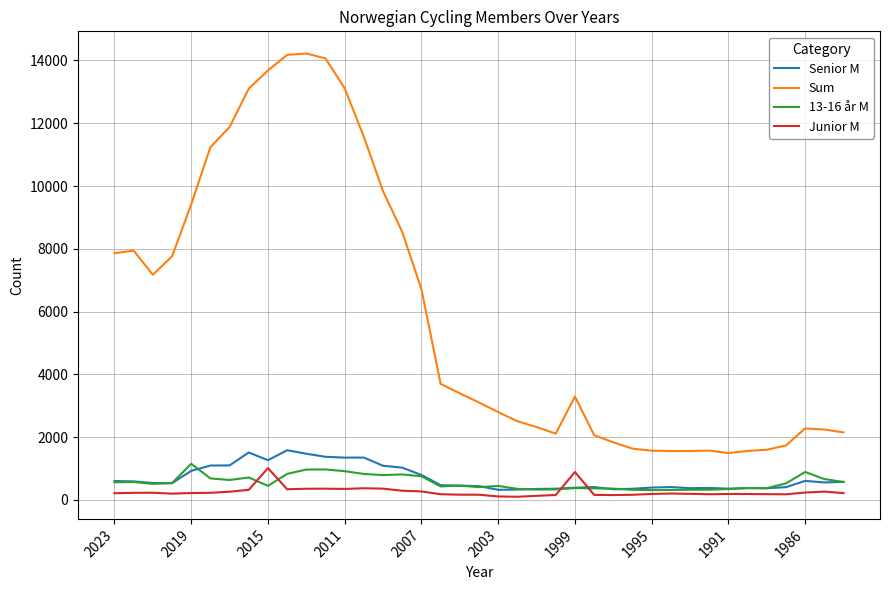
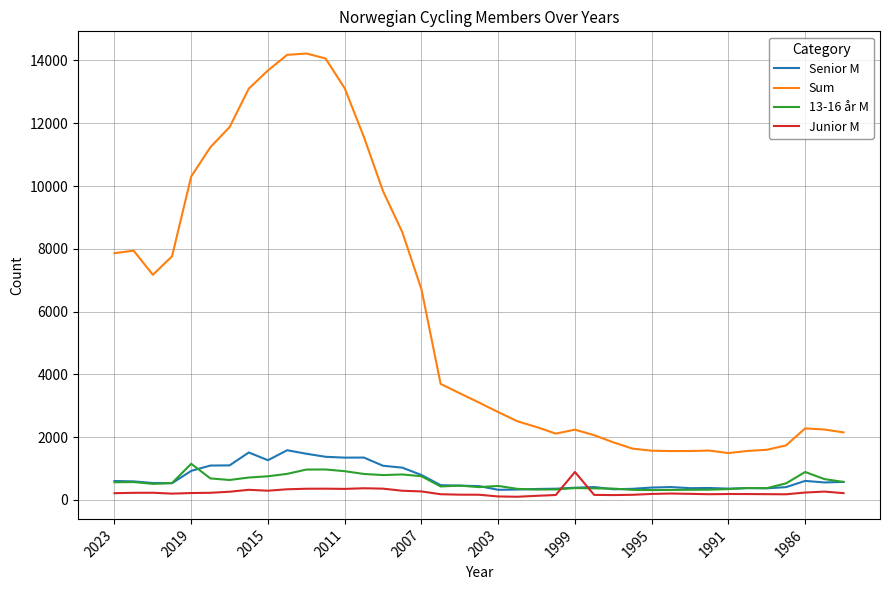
Sum, 2019: 9400 -> 10300
13-16 år M, 2015: 400 -> 800
Junior M, 2015: 1000 -> 300
Sum, 1999: 3300 -> 2200
